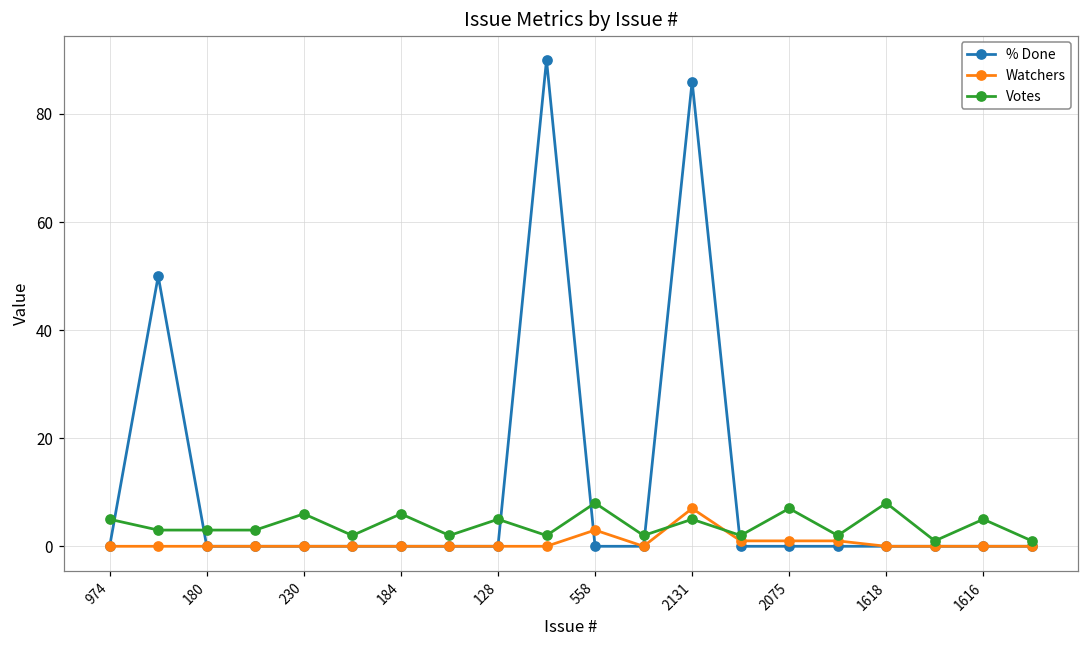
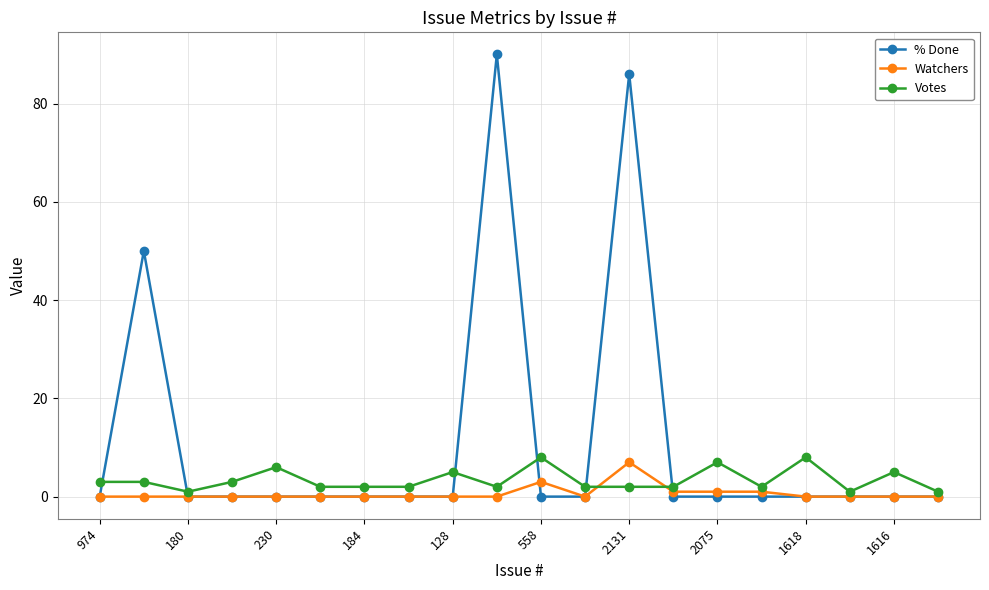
Votes, 974: 5 -> 3
Votes, 180: 3 -> 1
Votes, 184: 6 -> 2
Votes, 2131: 5 -> 2
